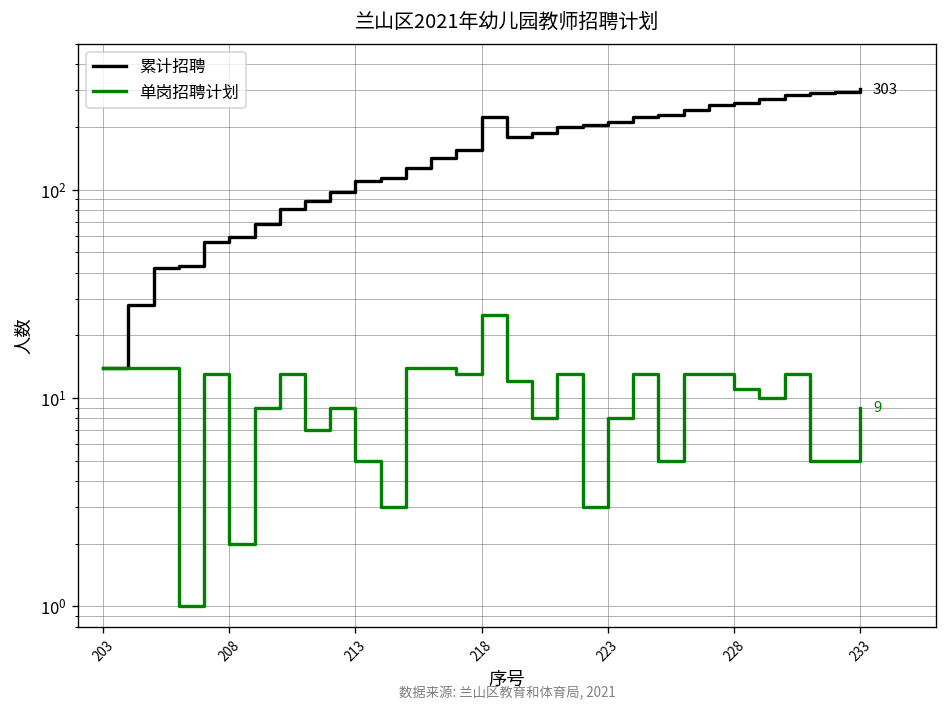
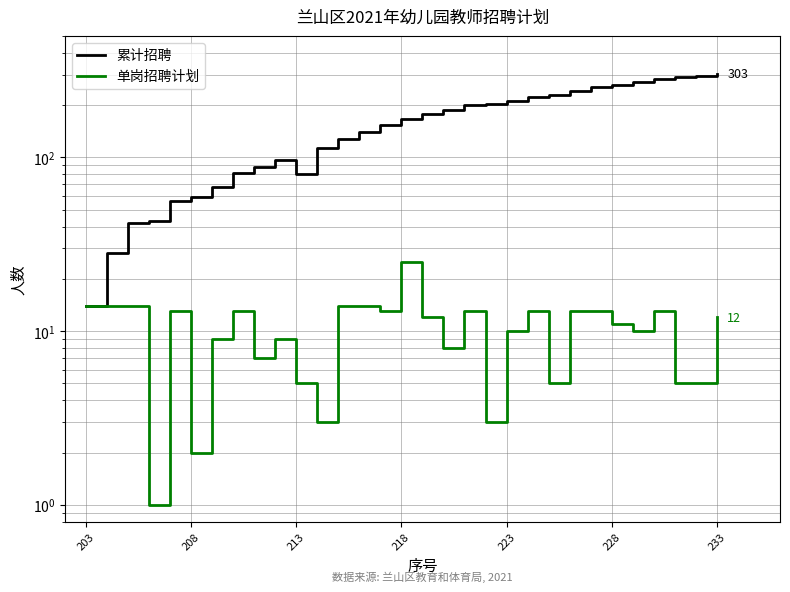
累计招聘, 213: 110 -> 80
累计招聘, 218: 220 -> 170
单岗招聘计划, 223: 8 -> 10
单岗招聘计划, 233: 9 -> 12
